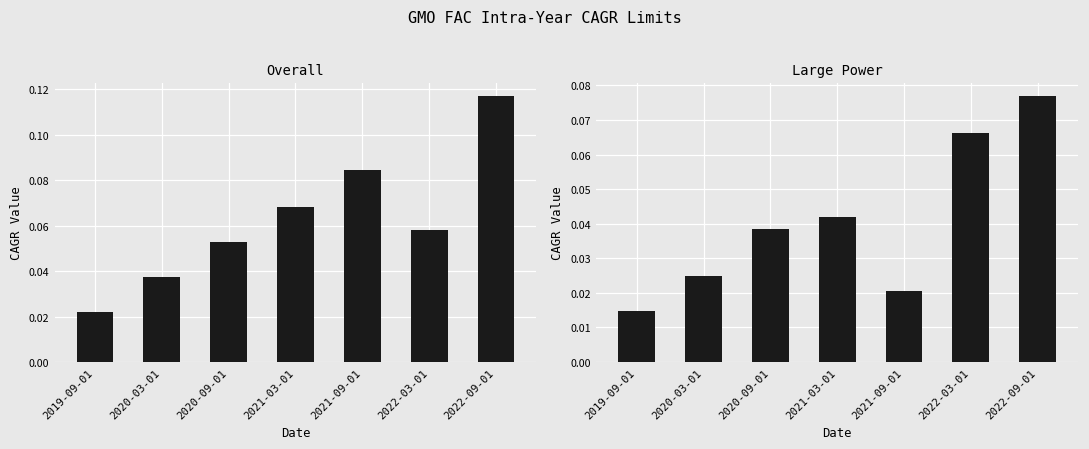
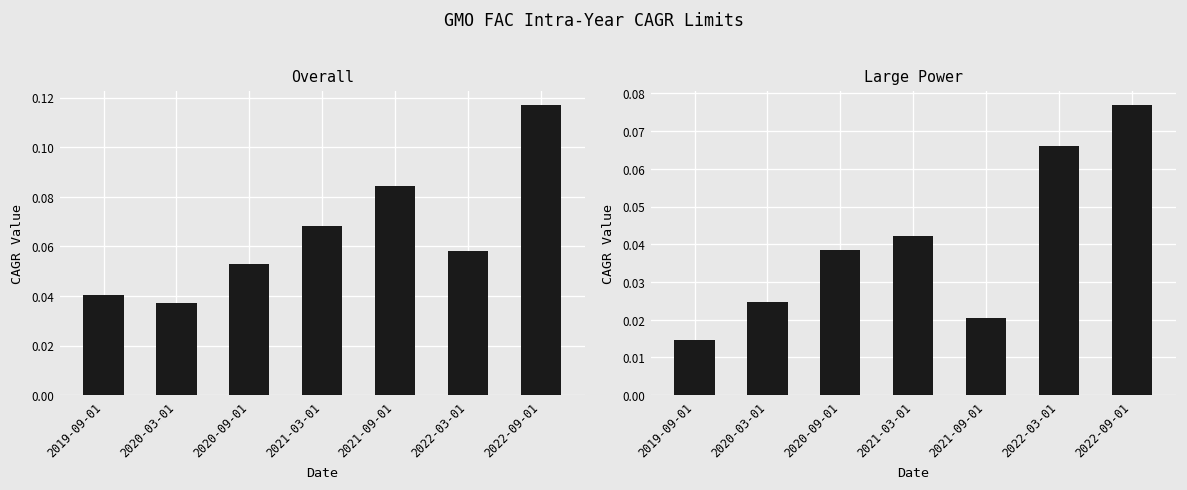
Overall, 2019-09-01: 0.022 -> 0.040
